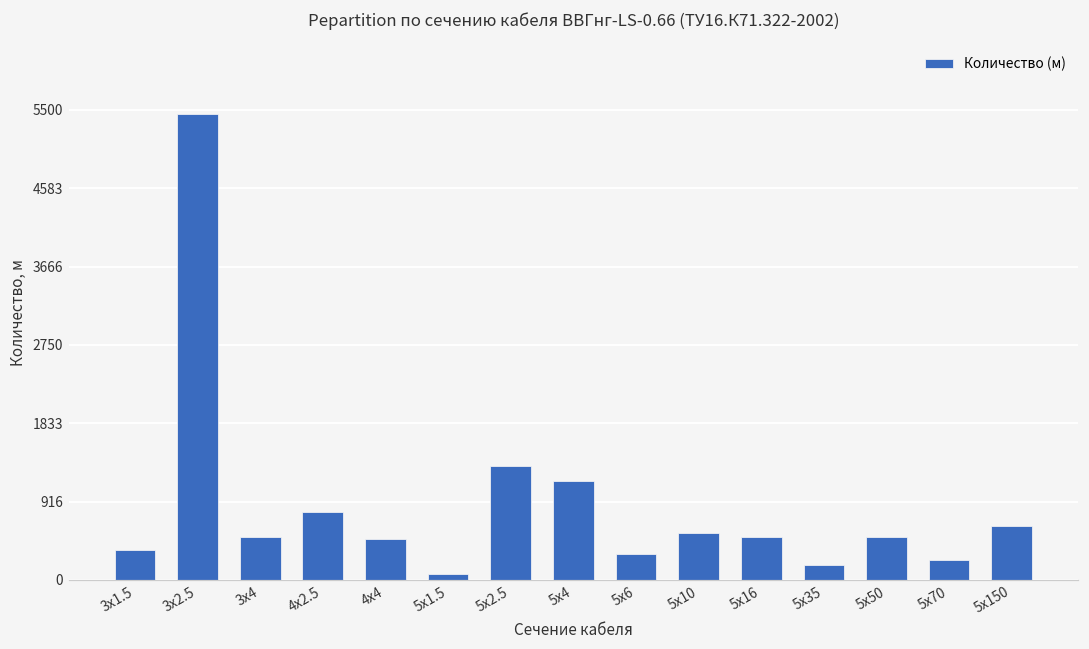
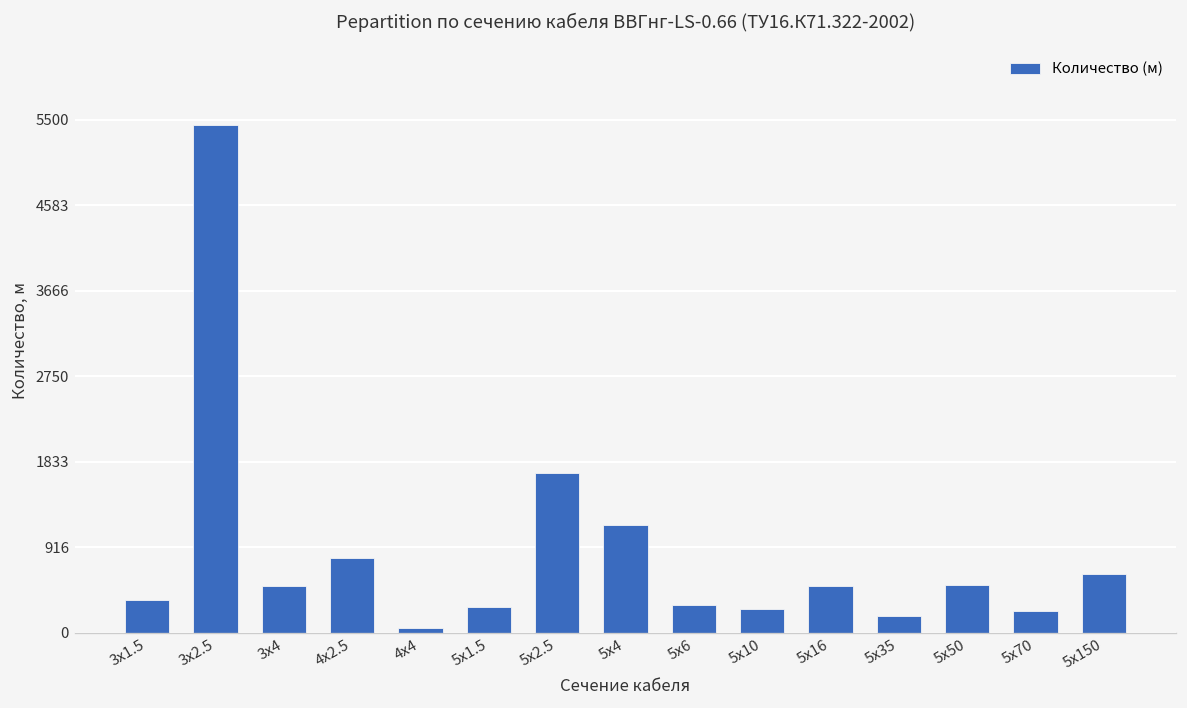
4х4: 500 -> 100
5х1.5: 100 -> 300
5х2.5: 1300 -> 1700
5х10: 600 -> 300
